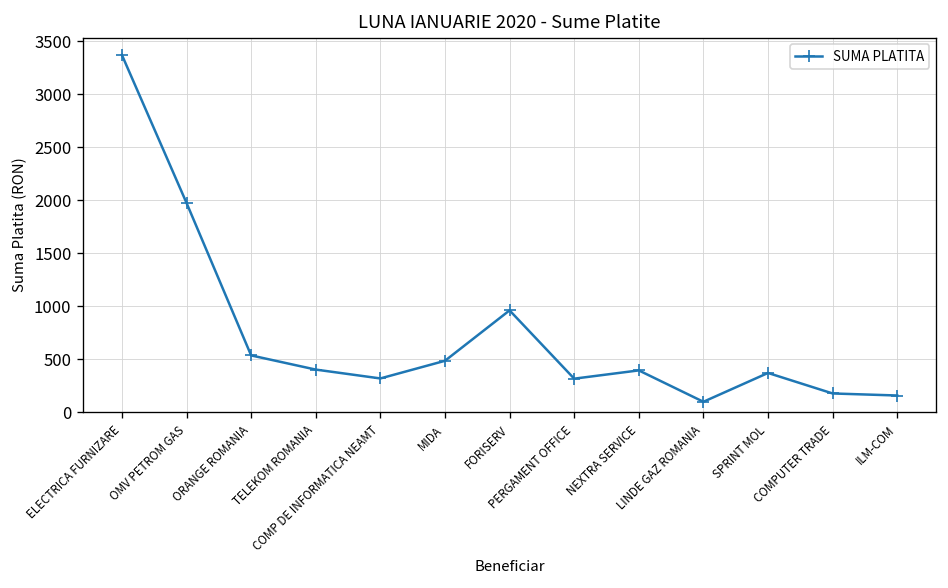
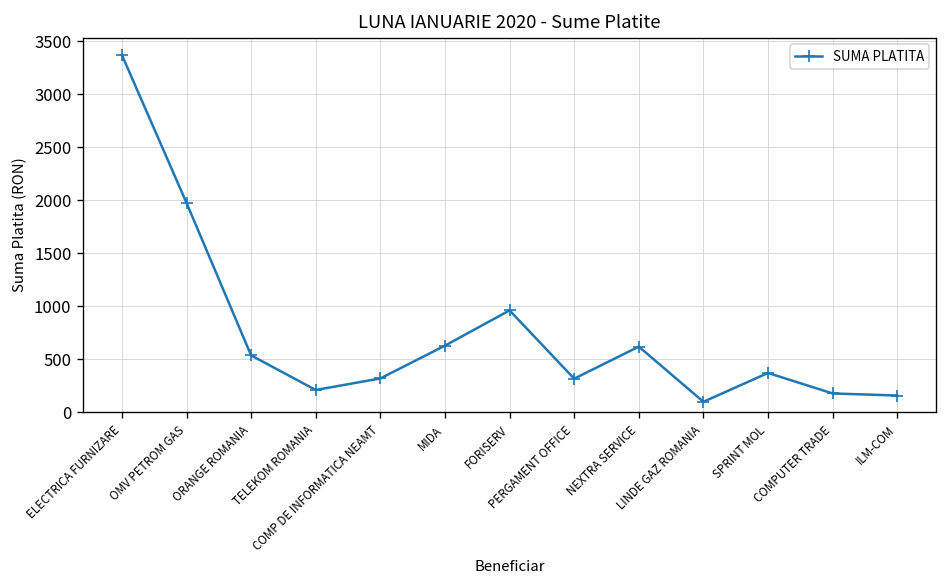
TELEKOM ROMANIA: 400 -> 200
MIDA: 500 -> 600
NEXTRA SERVICE: 400 -> 600
